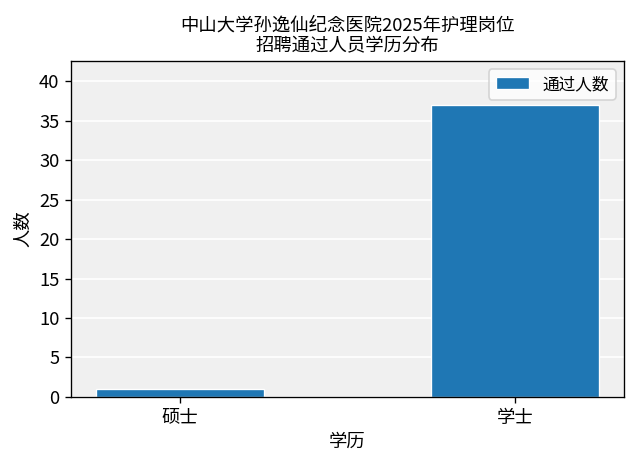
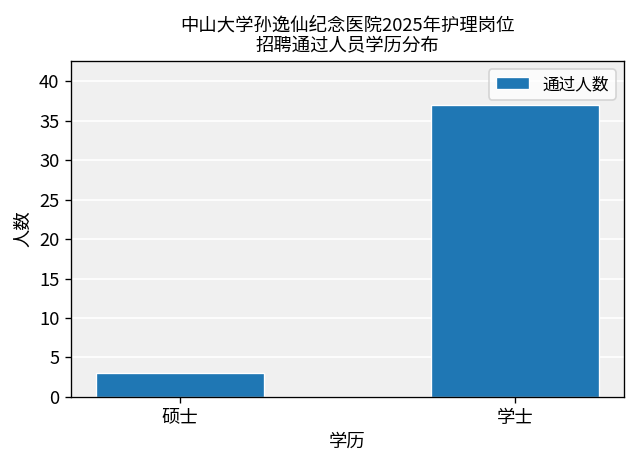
硕士: 1 -> 3
